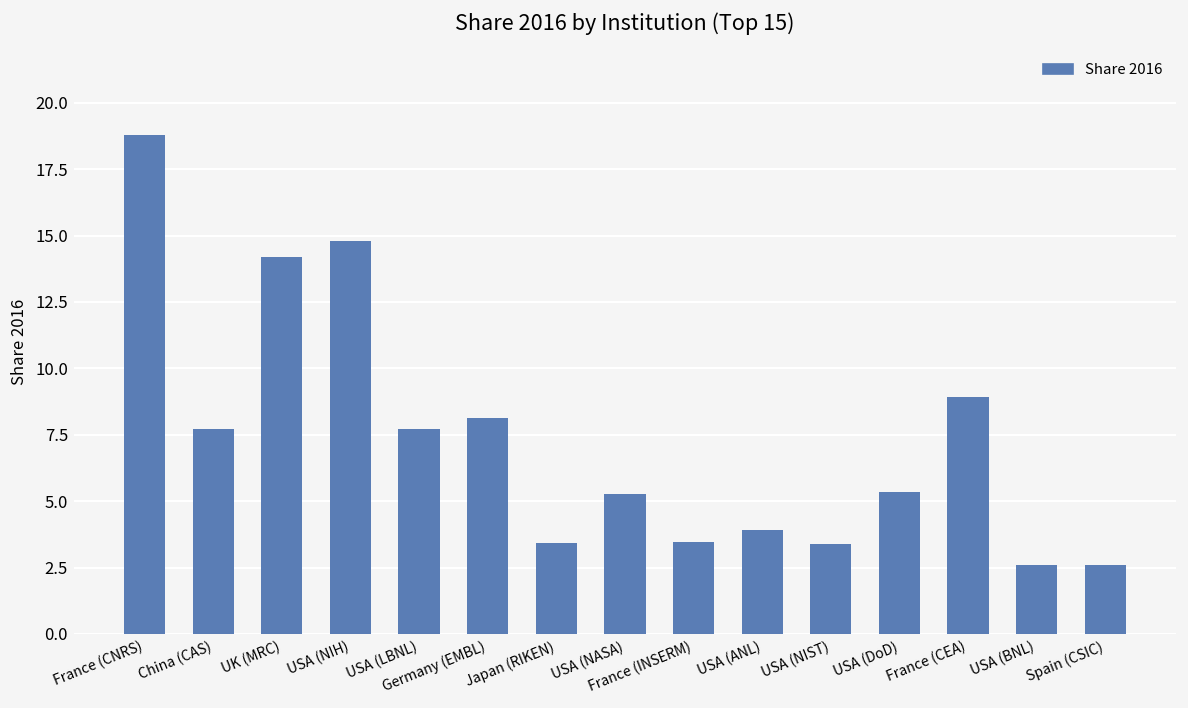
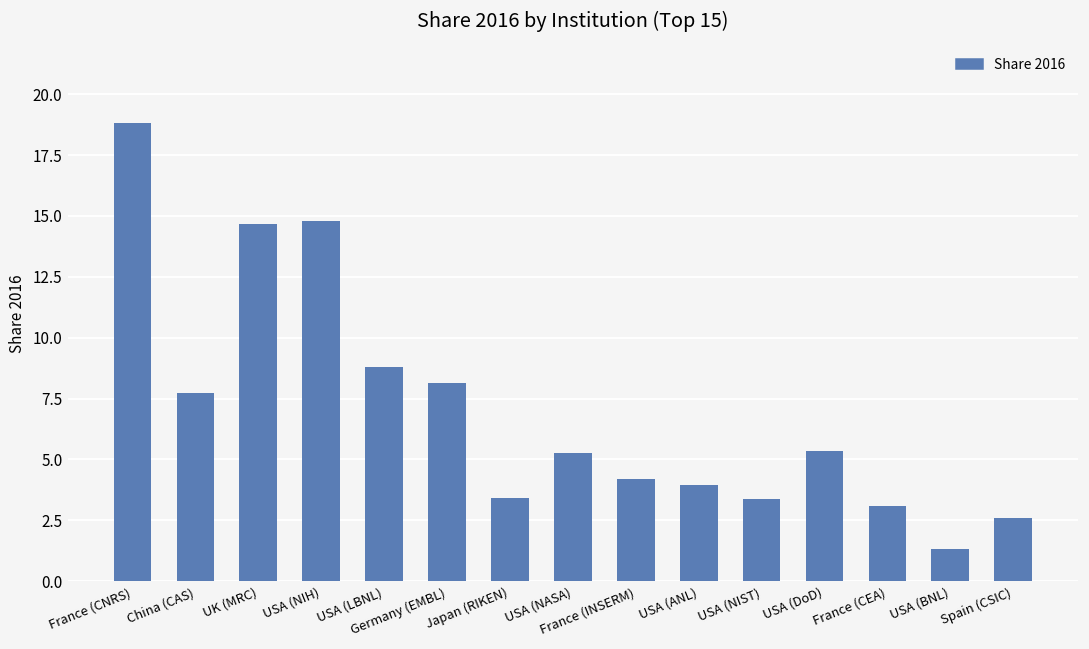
UK (MRC): 14.2 -> 14.7
USA (LBNL): 7.7 -> 8.8
France (INSERM): 3.5 -> 4.2
France (CEA): 8.9 -> 3.1
USA (BNL): 2.6 -> 1.3
